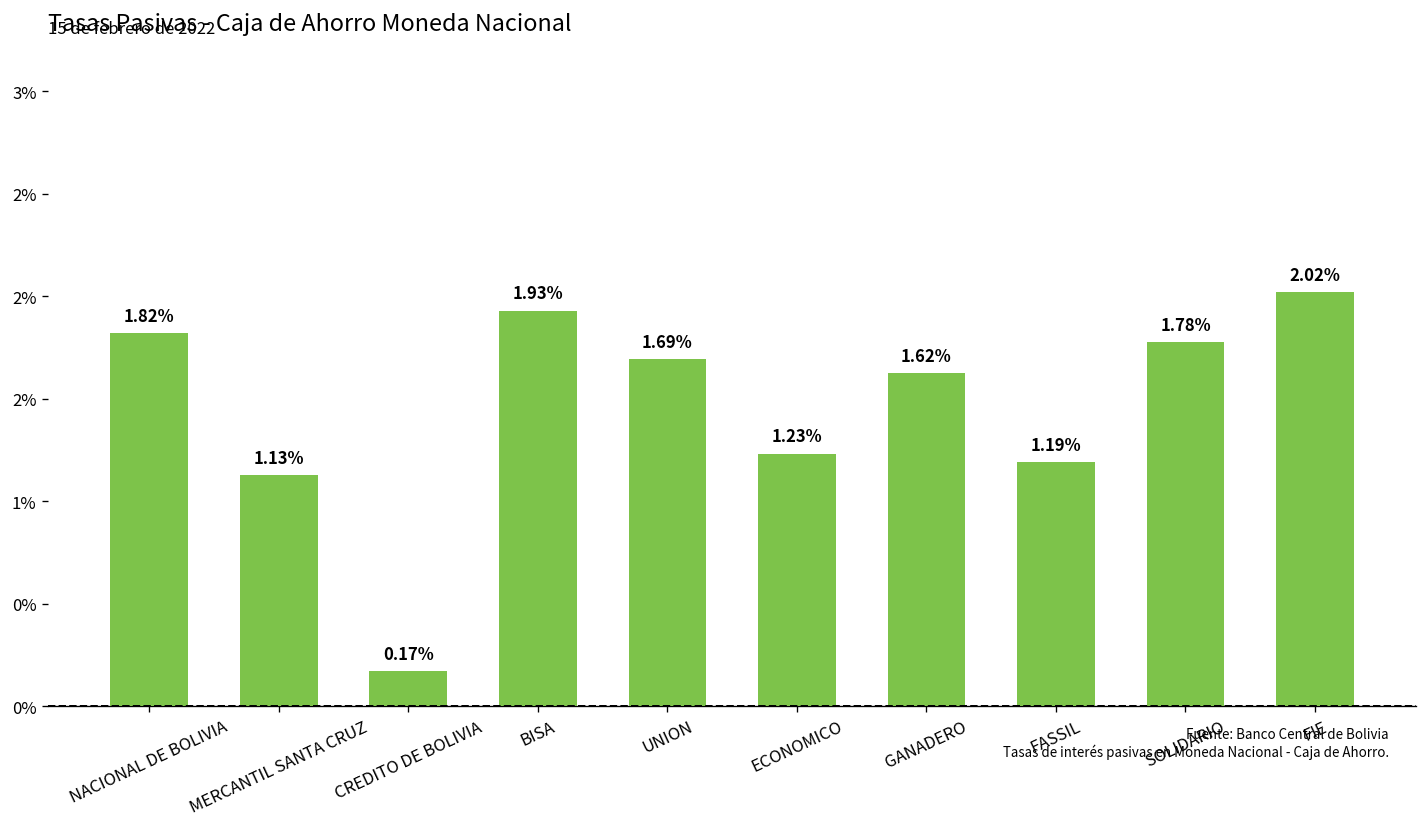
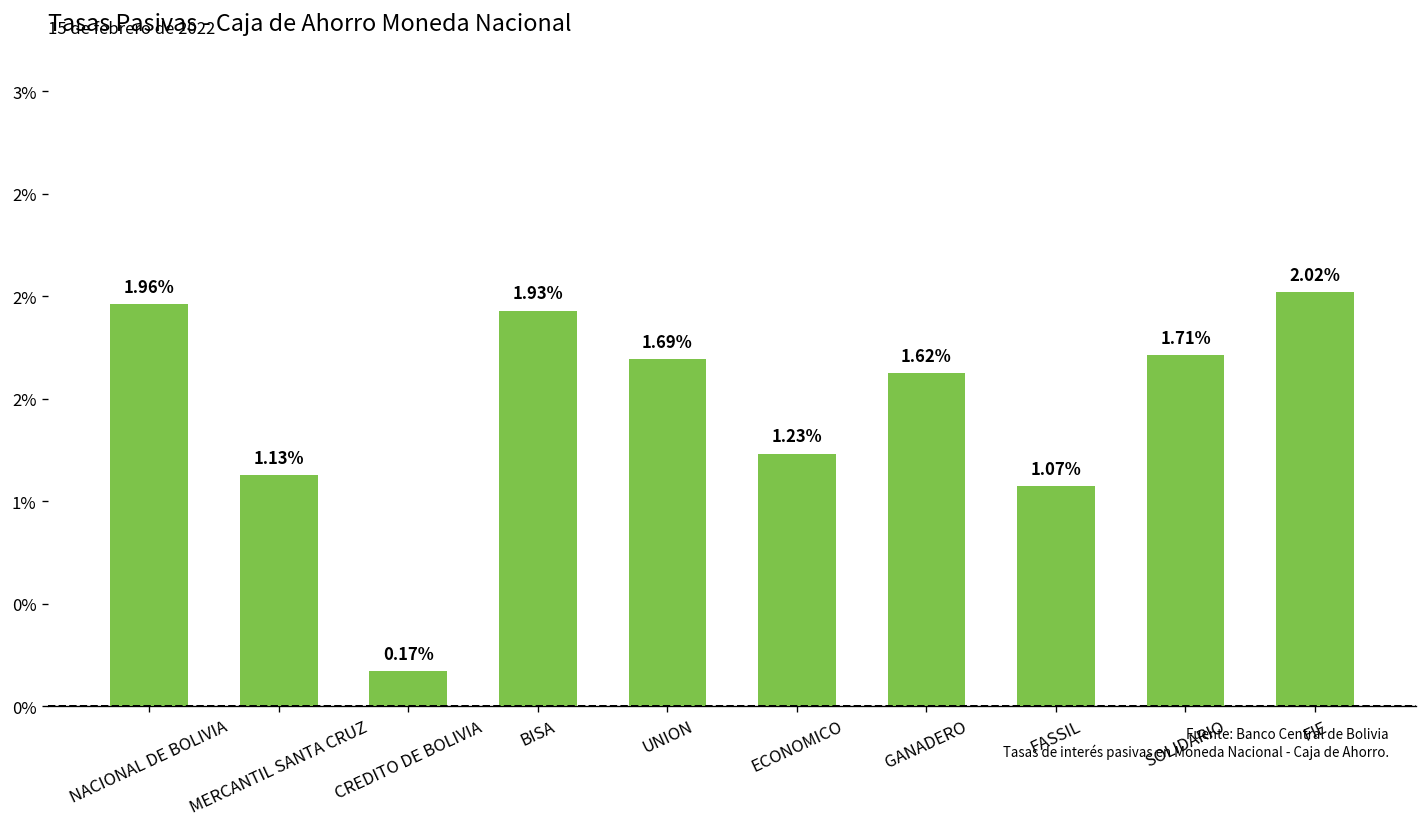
NACIONAL DE BOLIVIA: 1.82% -> 1.96%
FASSIL: 1.19% -> 1.07%
SOLIDARIO: 1.78% -> 1.71%
